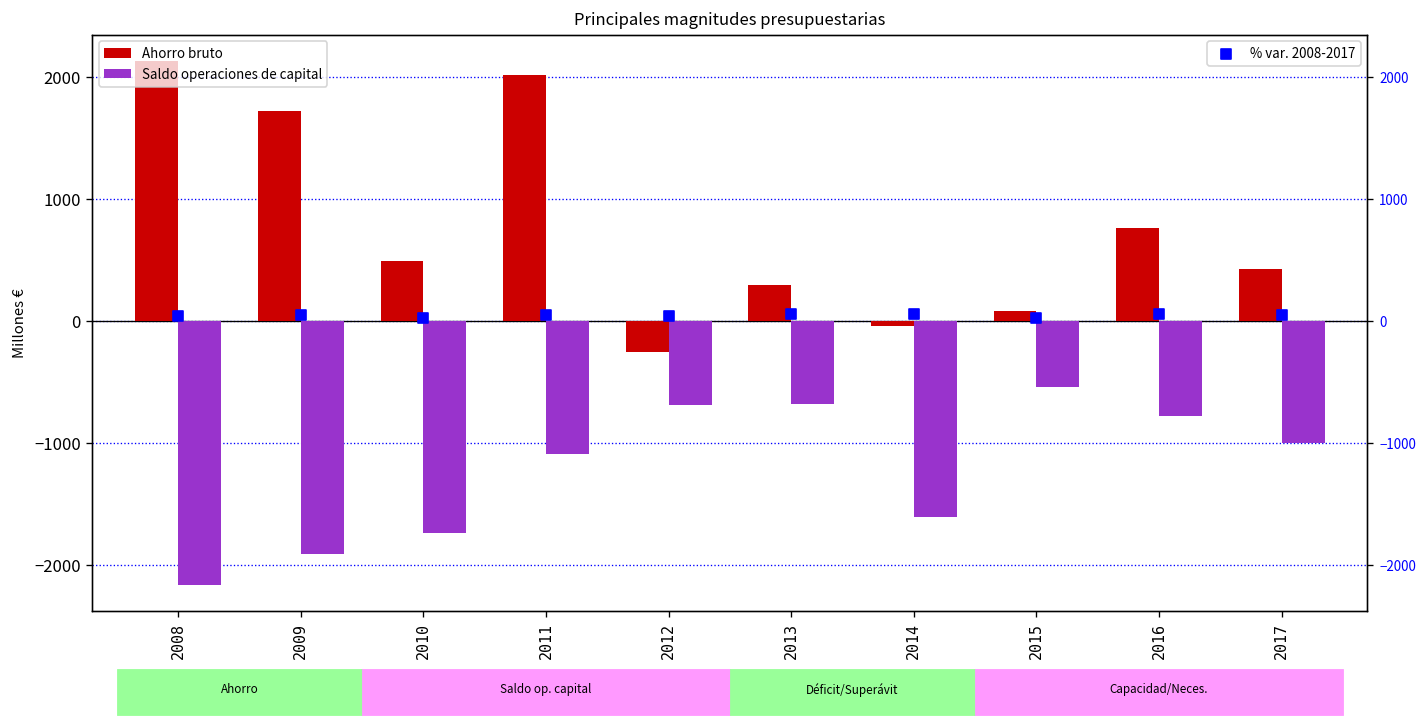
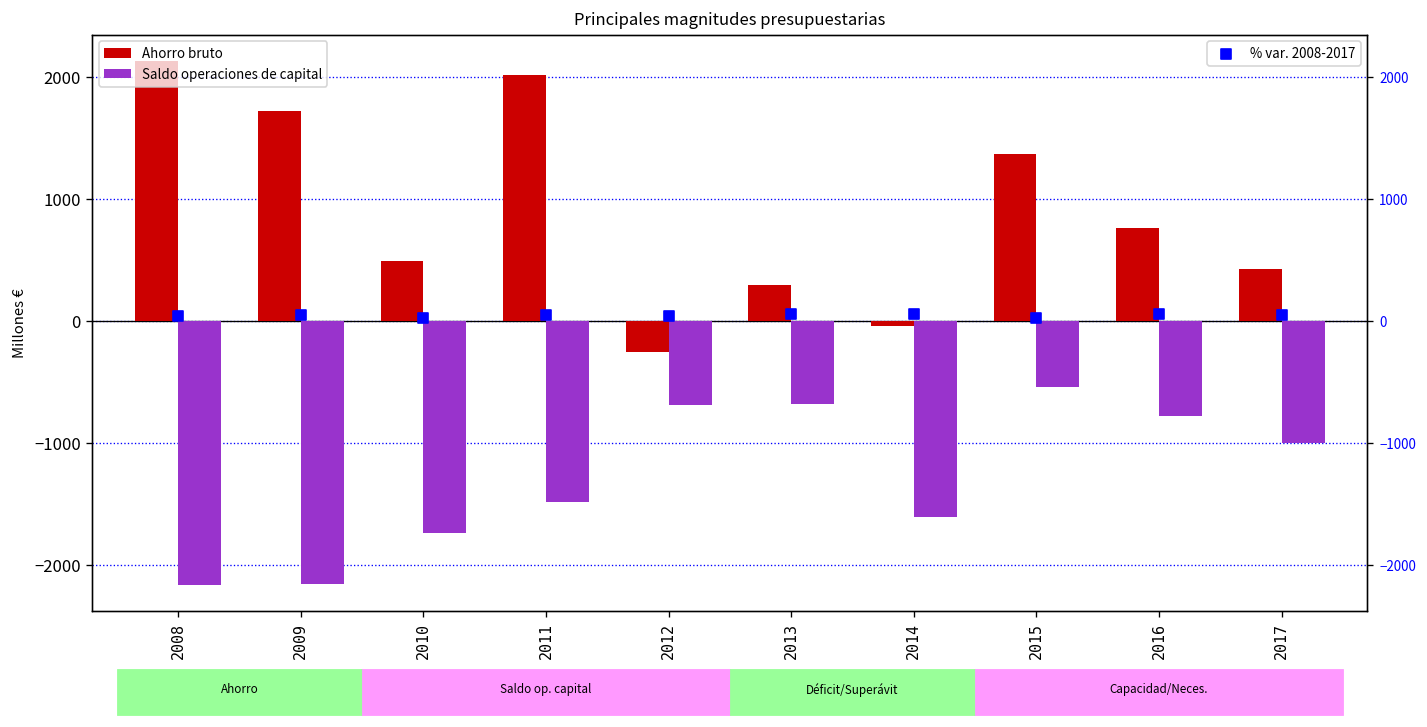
Saldo operaciones de capital, 2009: -1910 -> -2160
Saldo operaciones de capital, 2011: -1090 -> -1480
Ahorro bruto, 2015: 80 -> 1370
